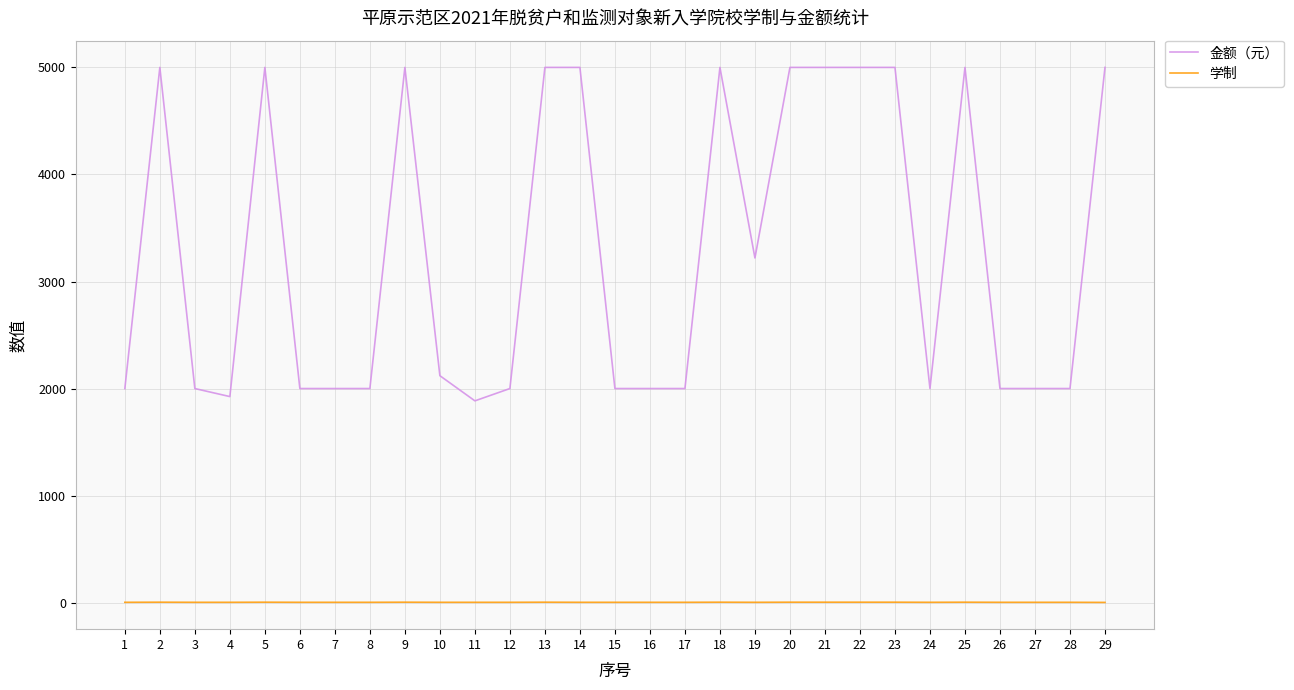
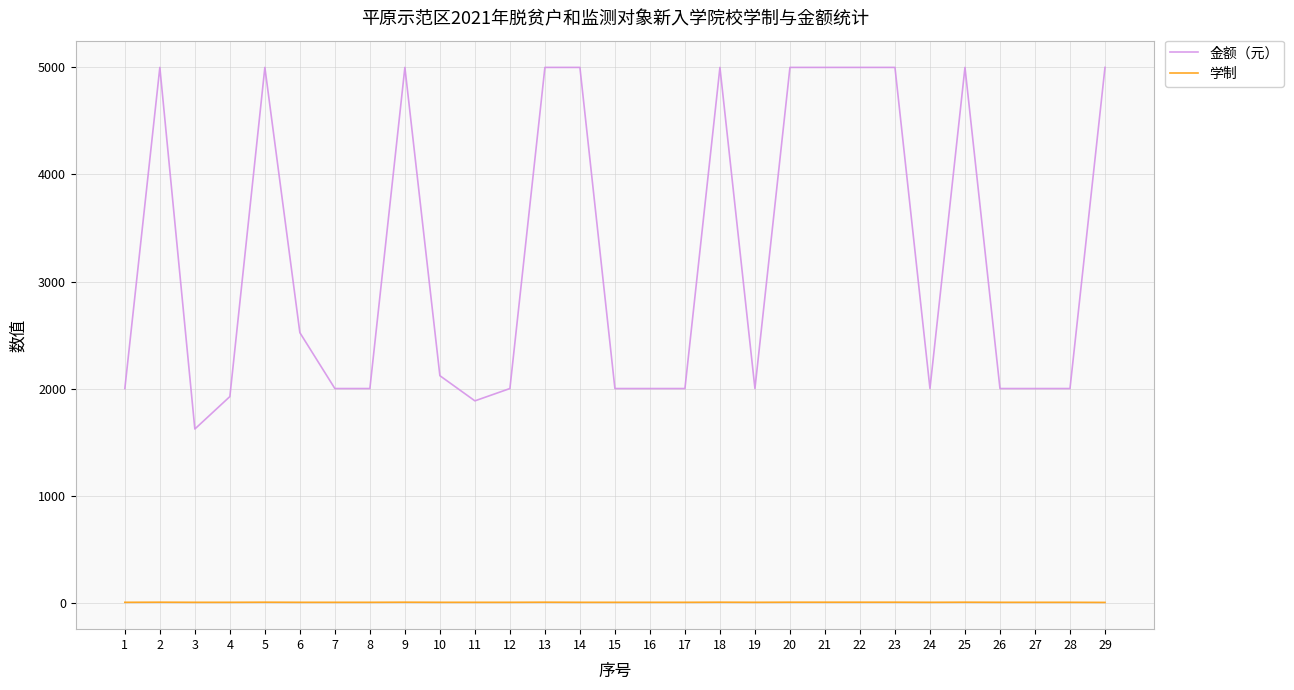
金额（元）, 3: 2000 -> 1620
金额（元）, 6: 2000 -> 2520
金额（元）, 19: 3220 -> 2000
